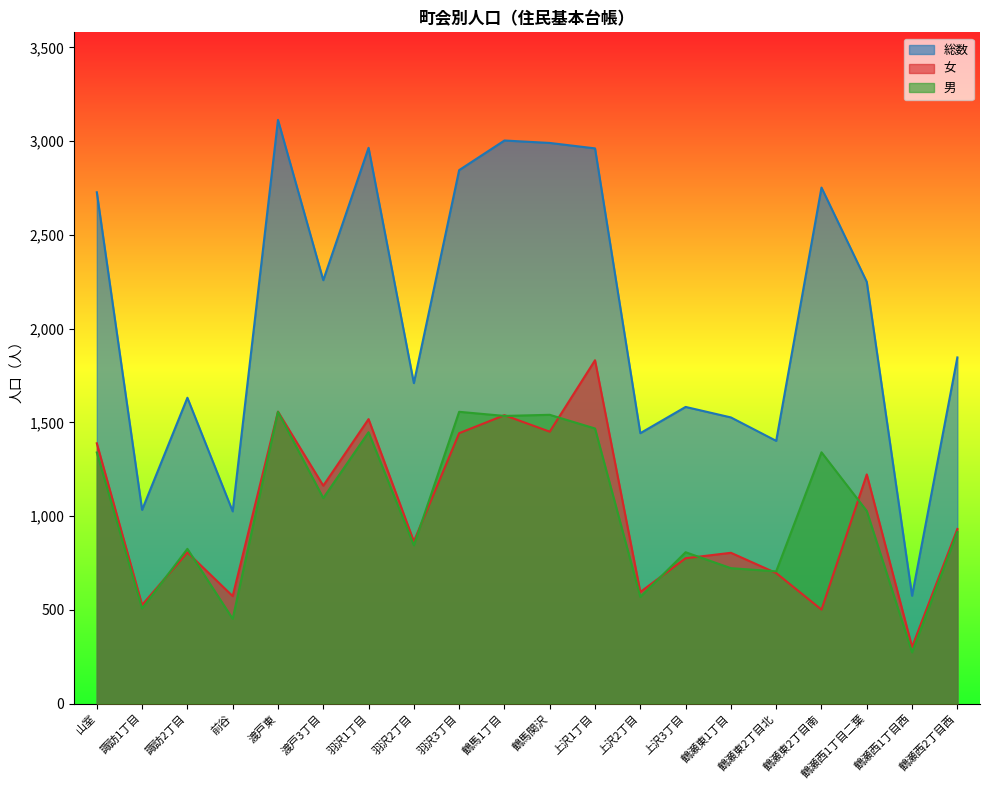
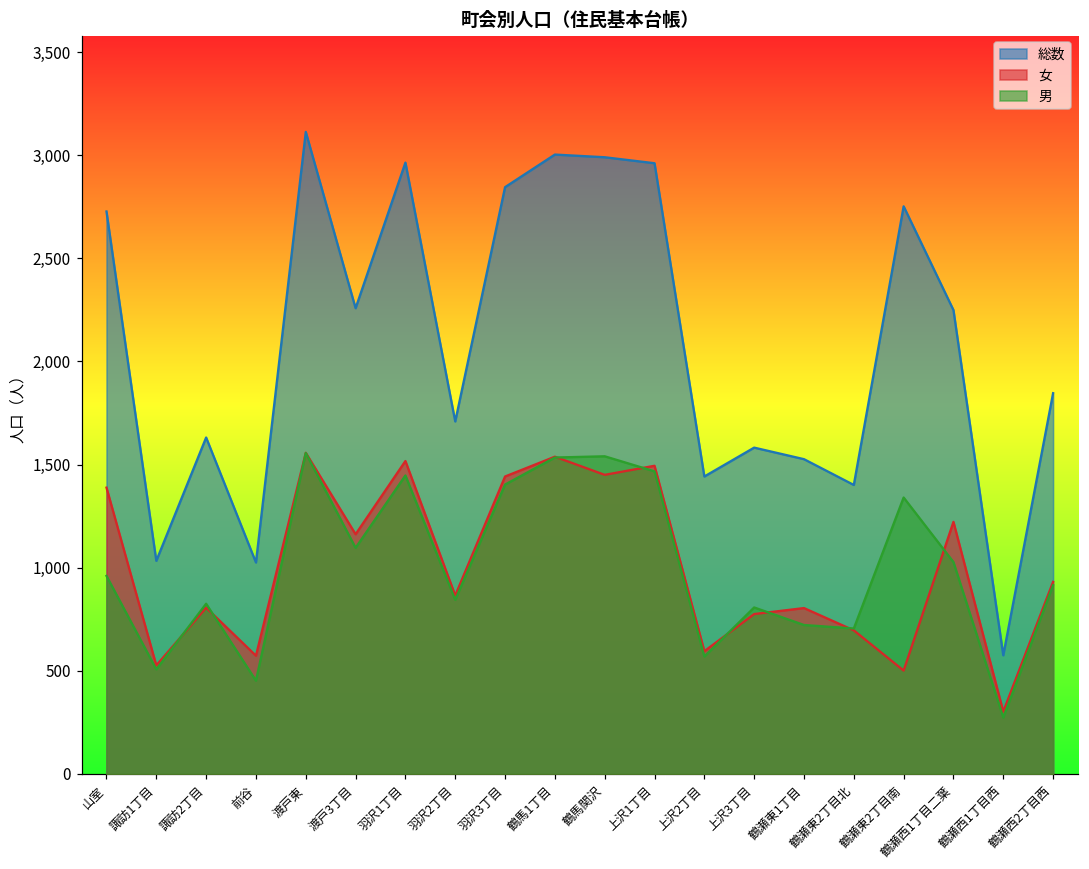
男, 山室: 1,340 -> 960
男, 羽沢3丁目: 1,560 -> 1,400
女, 上沢1丁目: 1,830 -> 1,490
